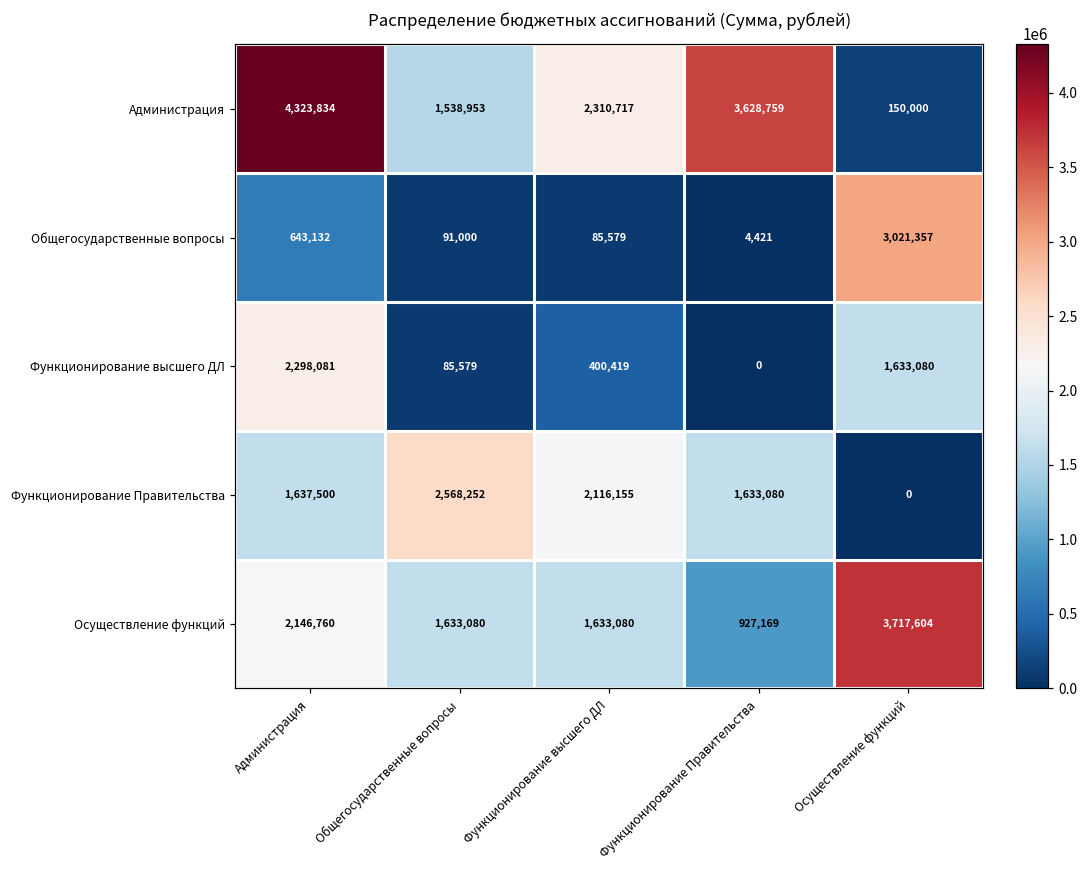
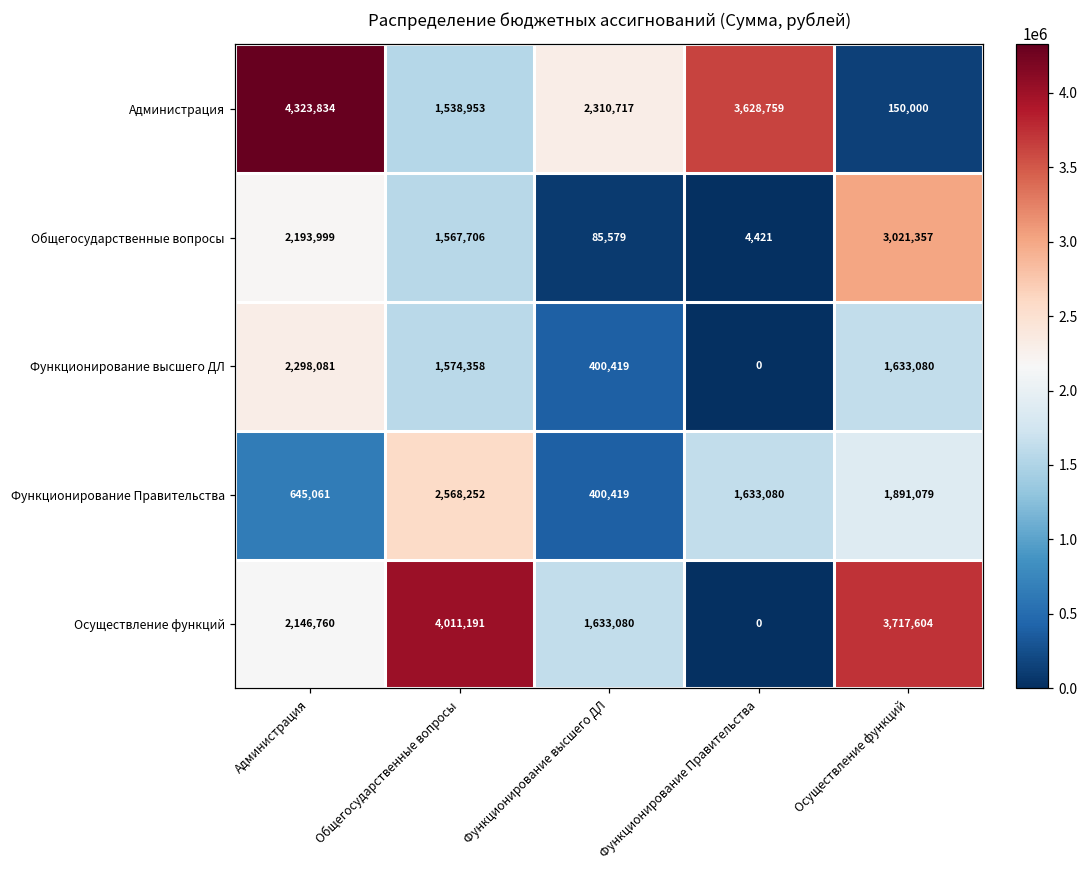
Общегосударственные вопросы, Администрация: 643,132 -> 2,193,999
Общегосударственные вопросы, Общегосударственные вопросы: 91,000 -> 1,567,706
Функционирование высшего ДЛ, Общегосударственные вопросы: 85,579 -> 1,574,358
Функционирование Правительства, Администрация: 1,637,500 -> 645,061
Функционирование Правительства, Функционирование высшего ДЛ: 2,116,155 -> 400,419
Функционирование Правительства, Осуществление функций: 0 -> 1,891,079
Осуществление функций, Общегосударственные вопросы: 1,633,080 -> 4,011,191
Осуществление функций, Функционирование Правительства: 927,169 -> 0
